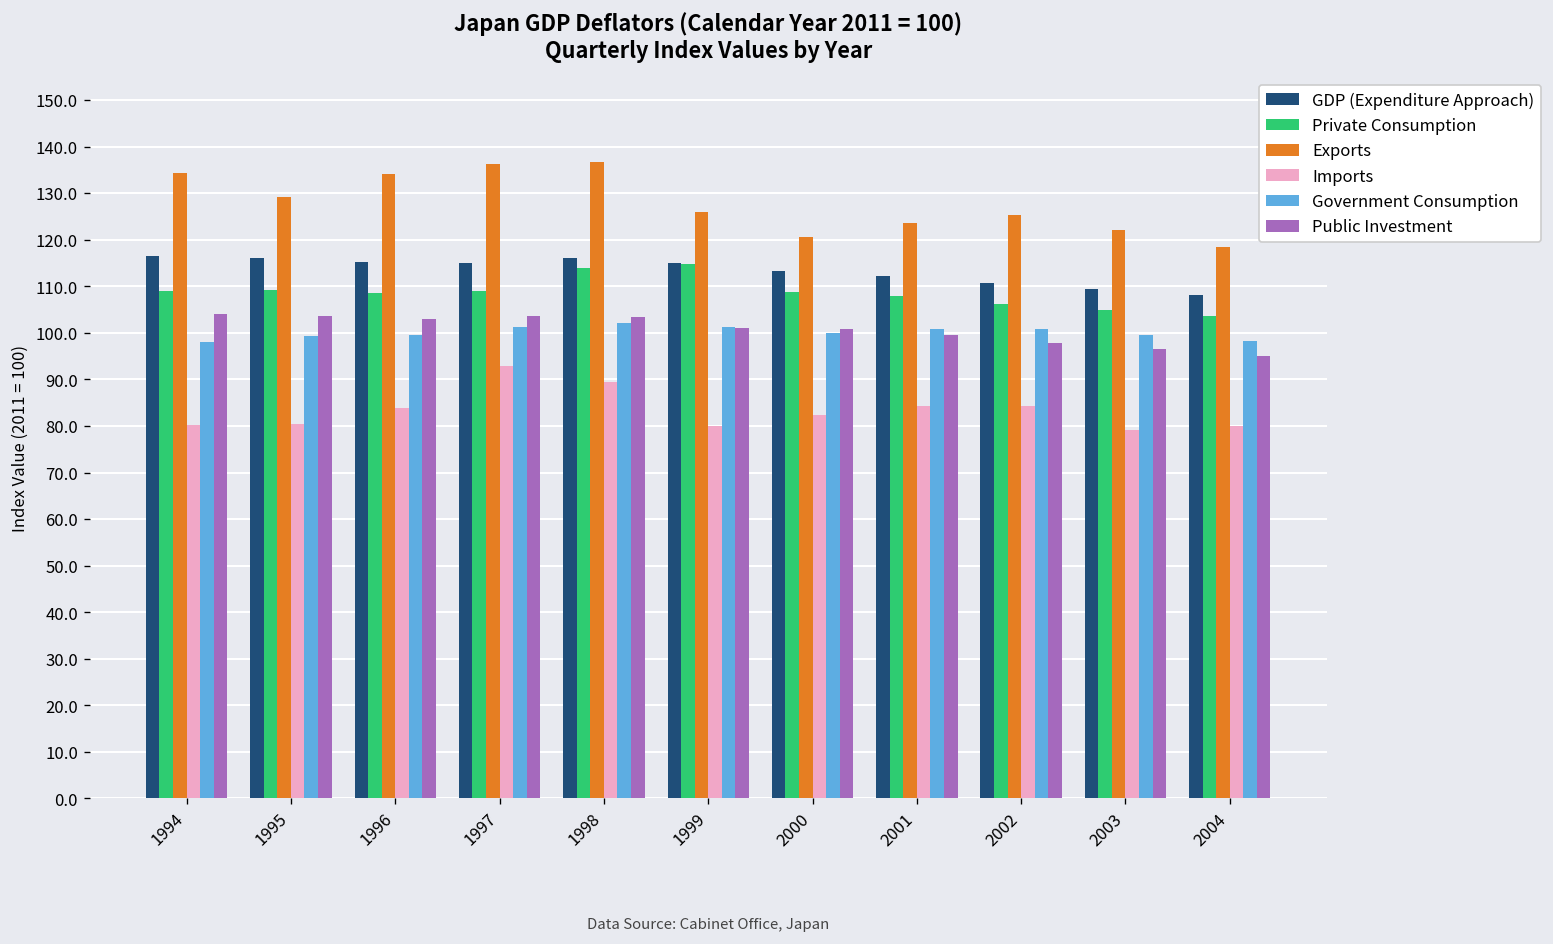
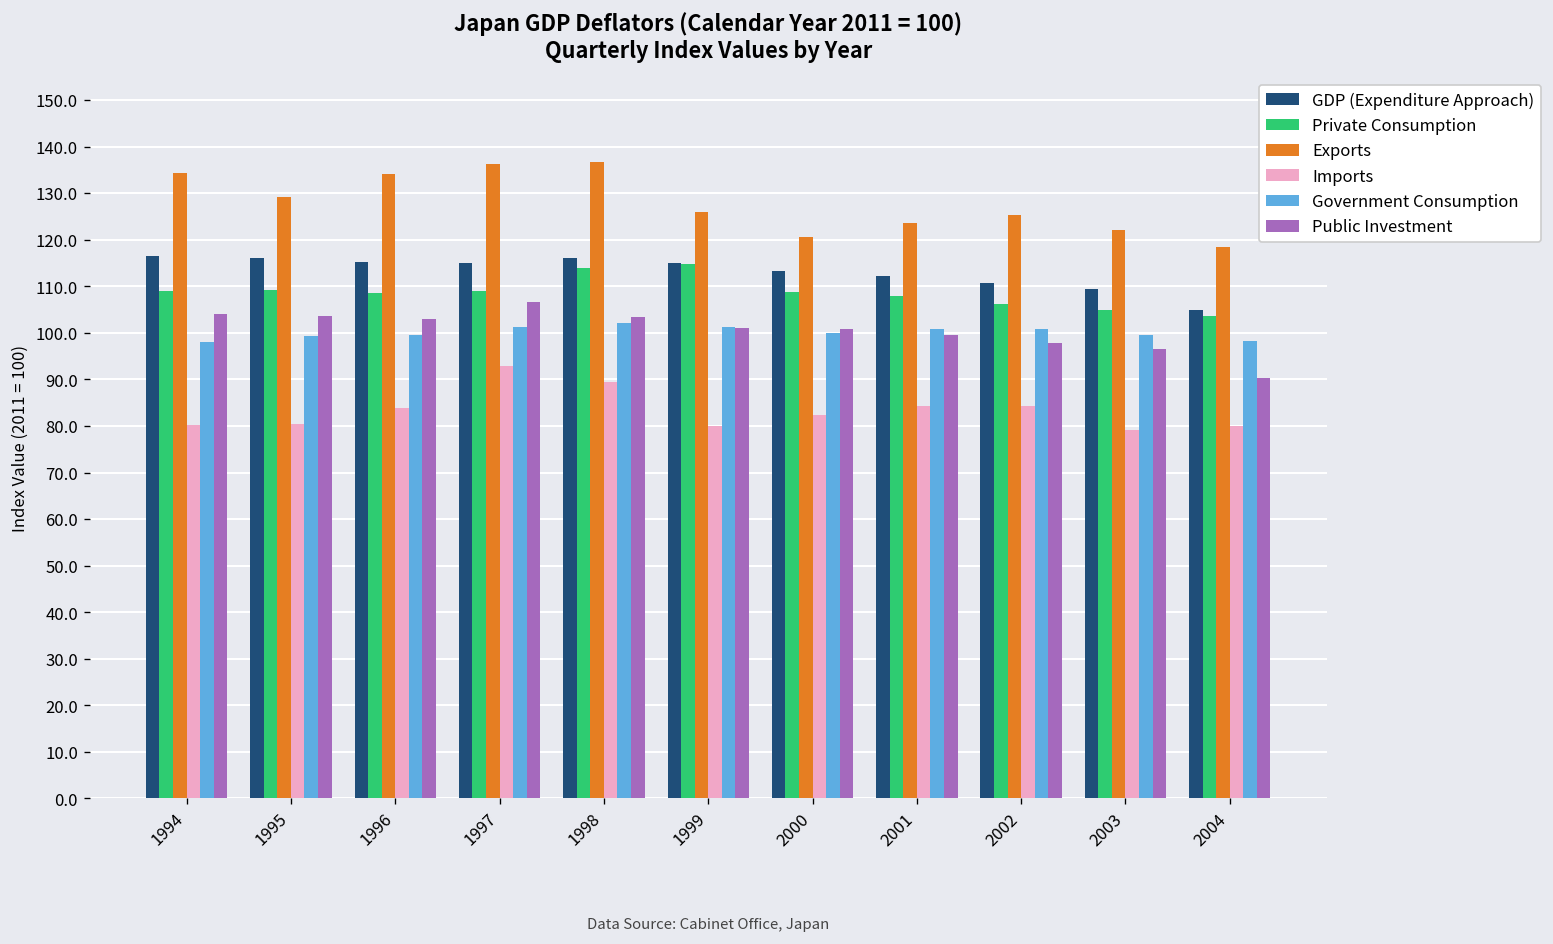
Public Investment, 1997: 104 -> 107
GDP (Expenditure Approach), 2004: 108 -> 105
Public Investment, 2004: 95 -> 90
